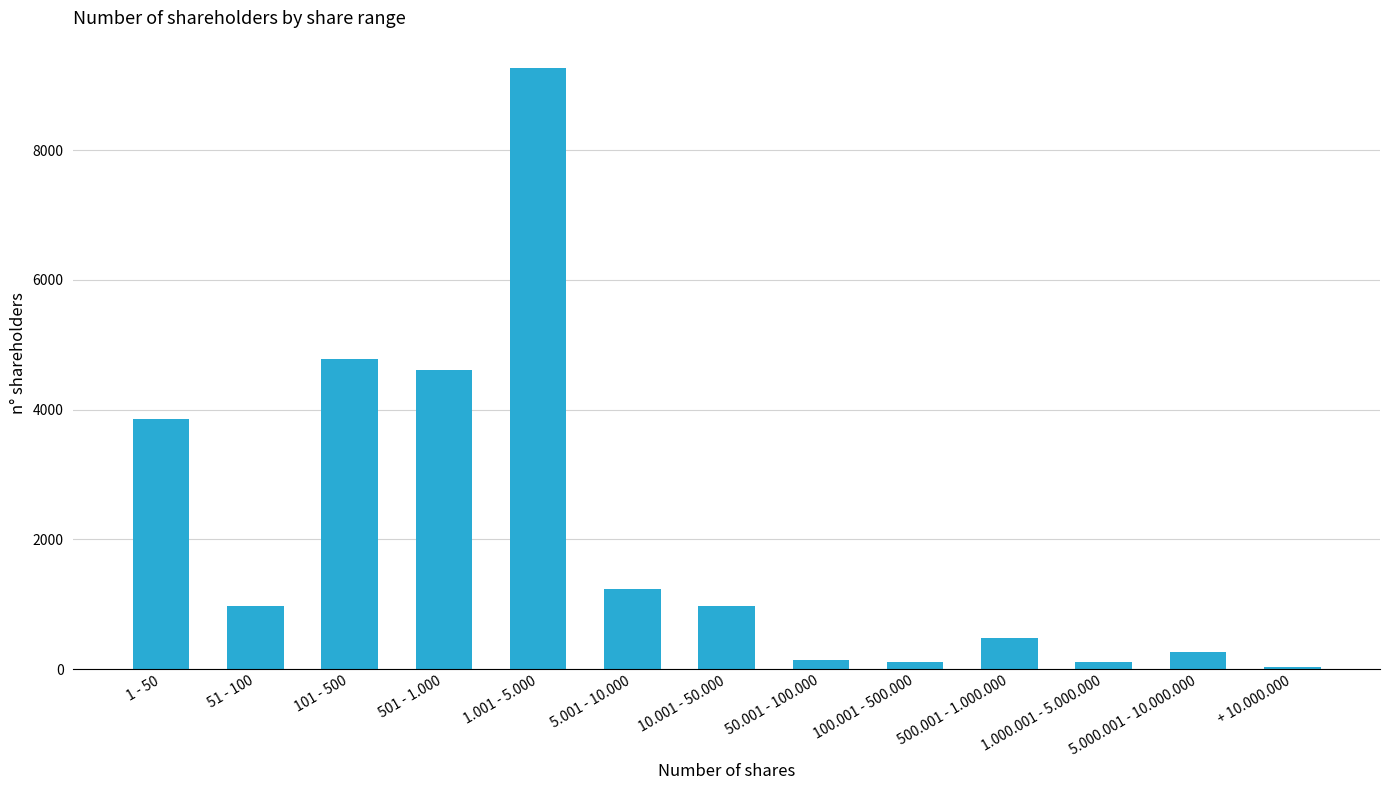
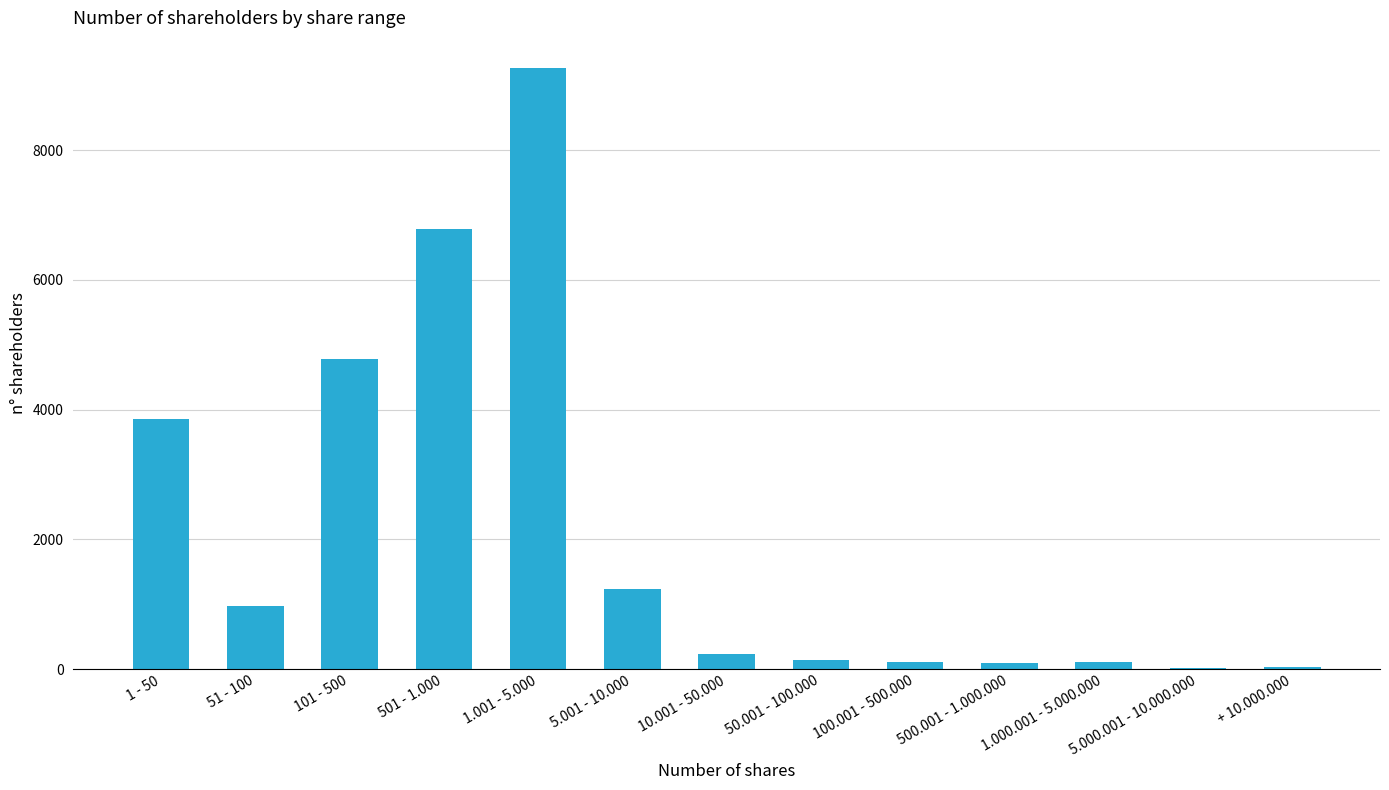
501 - 1.000: 4600 -> 6800
10.001 - 50.000: 1000 -> 200
500.001 - 1.000.000: 500 -> 100
5.000.001 - 10.000.000: 300 -> 0
